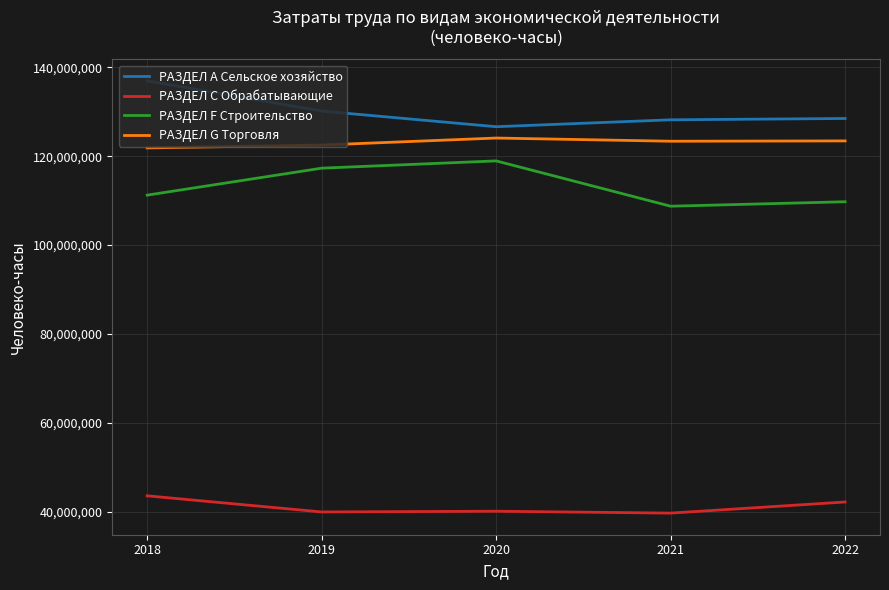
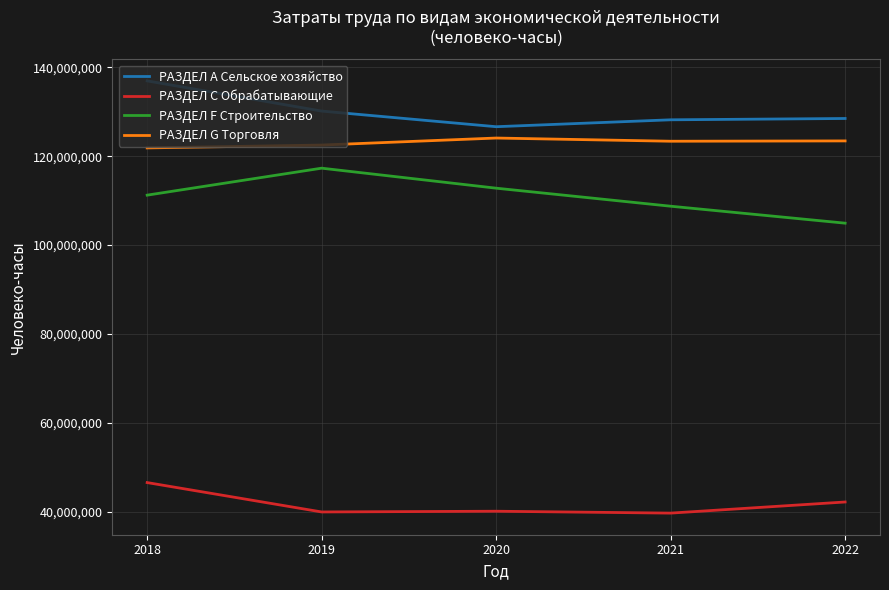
РАЗДЕЛ C Обрабатывающие, 2018: 44,000,000 -> 47,000,000
РАЗДЕЛ F Строительство, 2020: 119,000,000 -> 113,000,000
РАЗДЕЛ F Строительство, 2022: 110,000,000 -> 105,000,000
